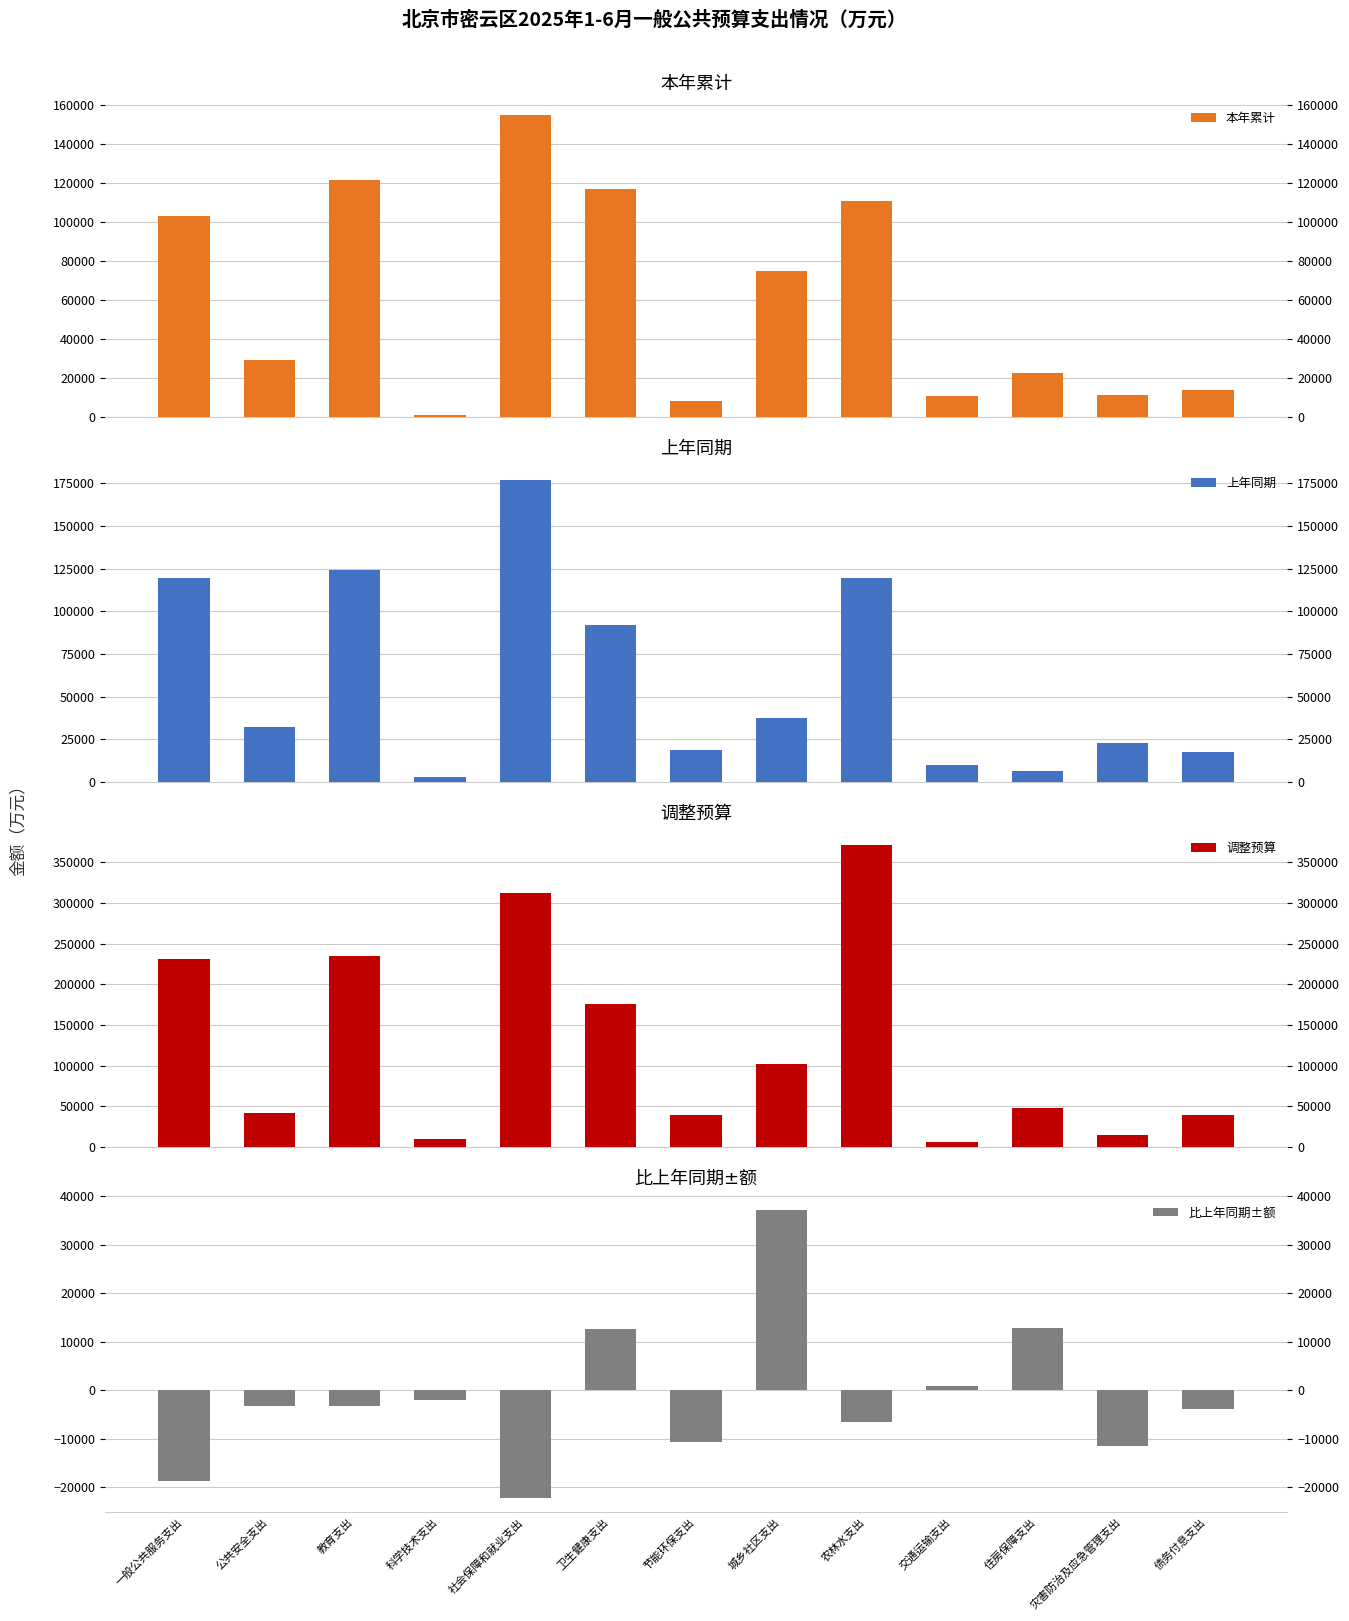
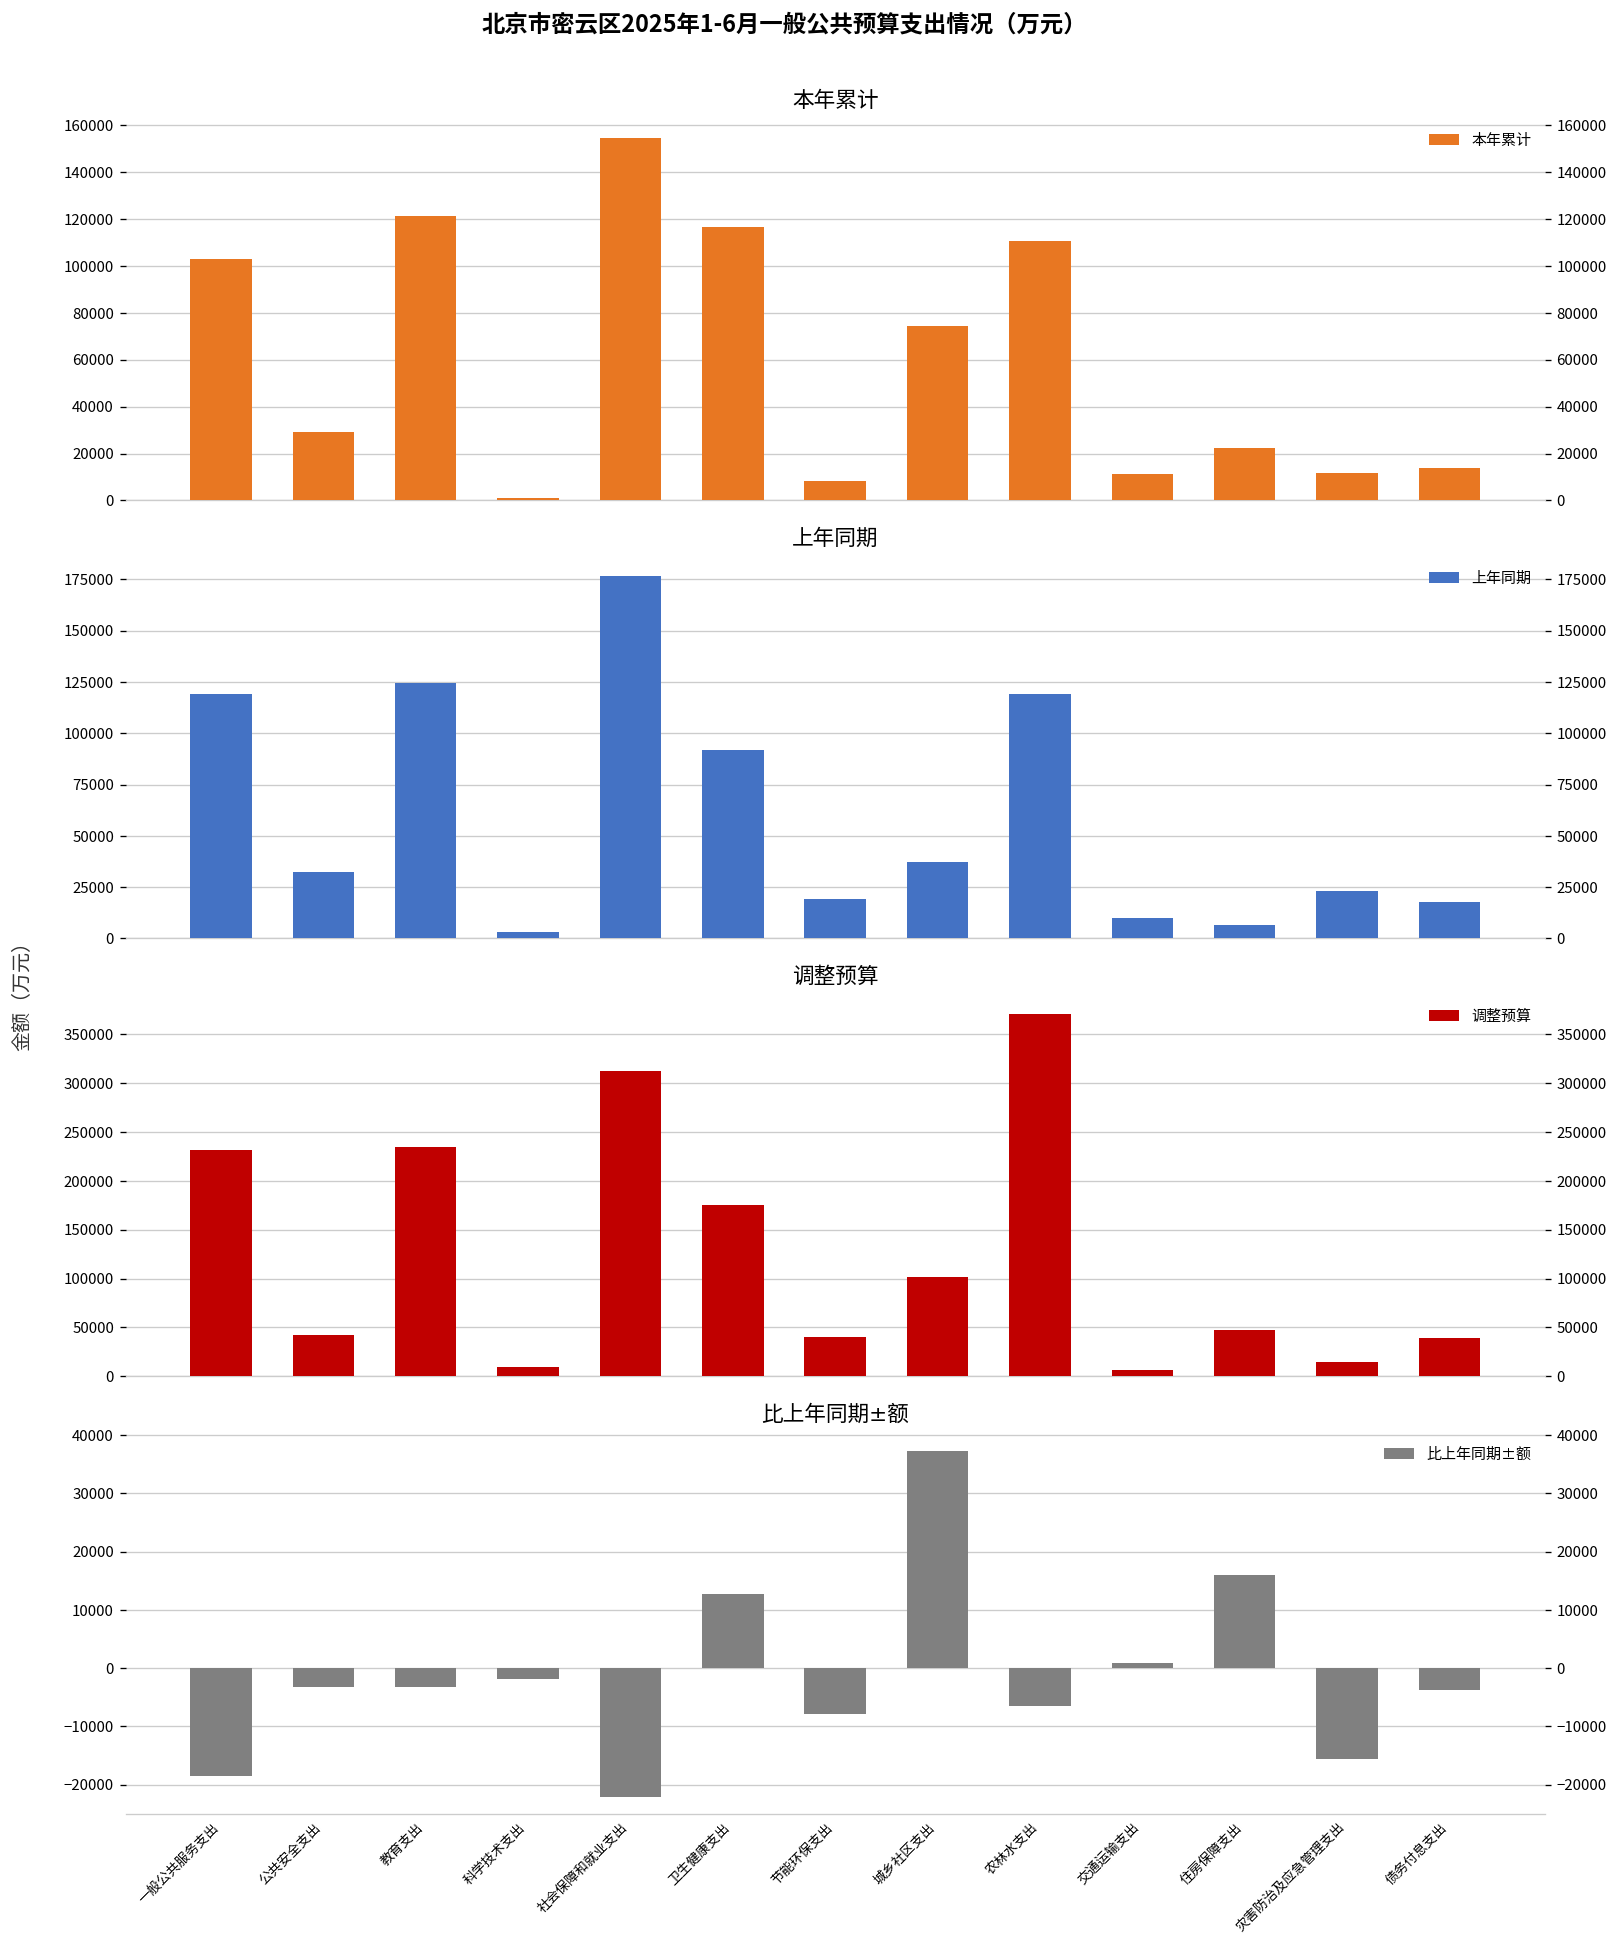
比上年同期±额, 节能环保支出: -11000 -> -8000
比上年同期±额, 住房保障支出: 13000 -> 16000
比上年同期±额, 灾害防治及应急管理支出: -12000 -> -16000
